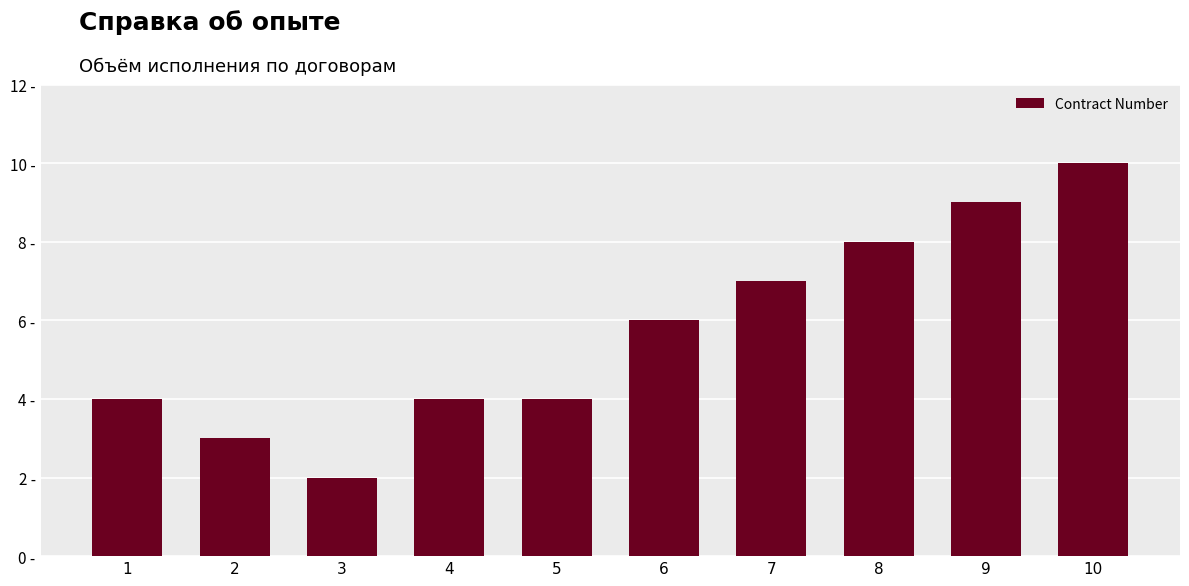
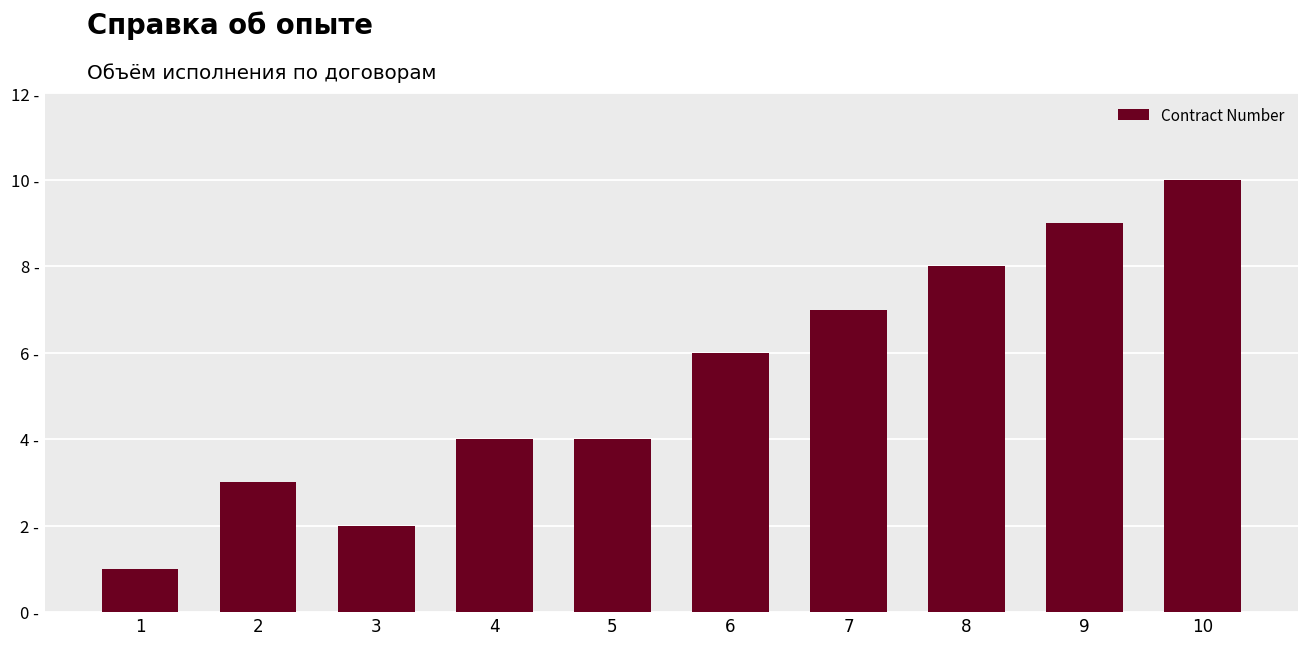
1: 4 - -> 1 -
